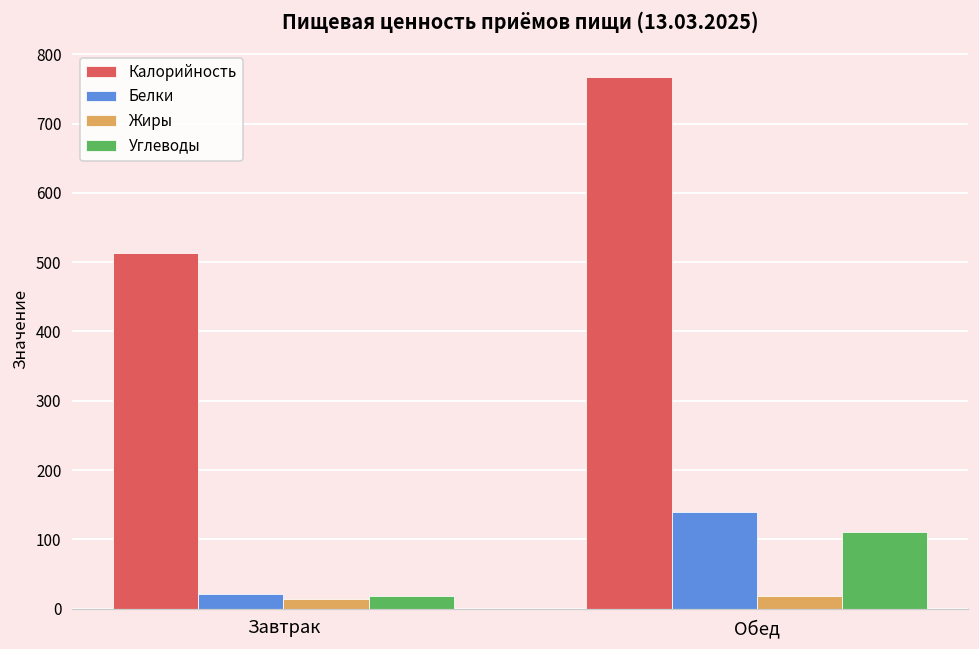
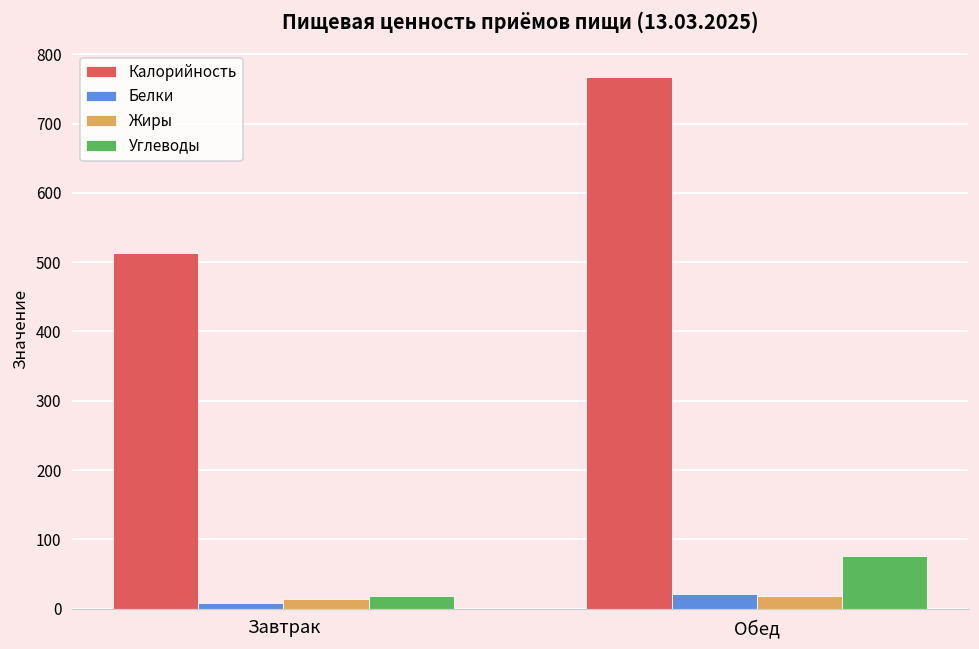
Белки, Завтрак: 20 -> 10
Белки, Обед: 140 -> 20
Углеводы, Обед: 110 -> 80
